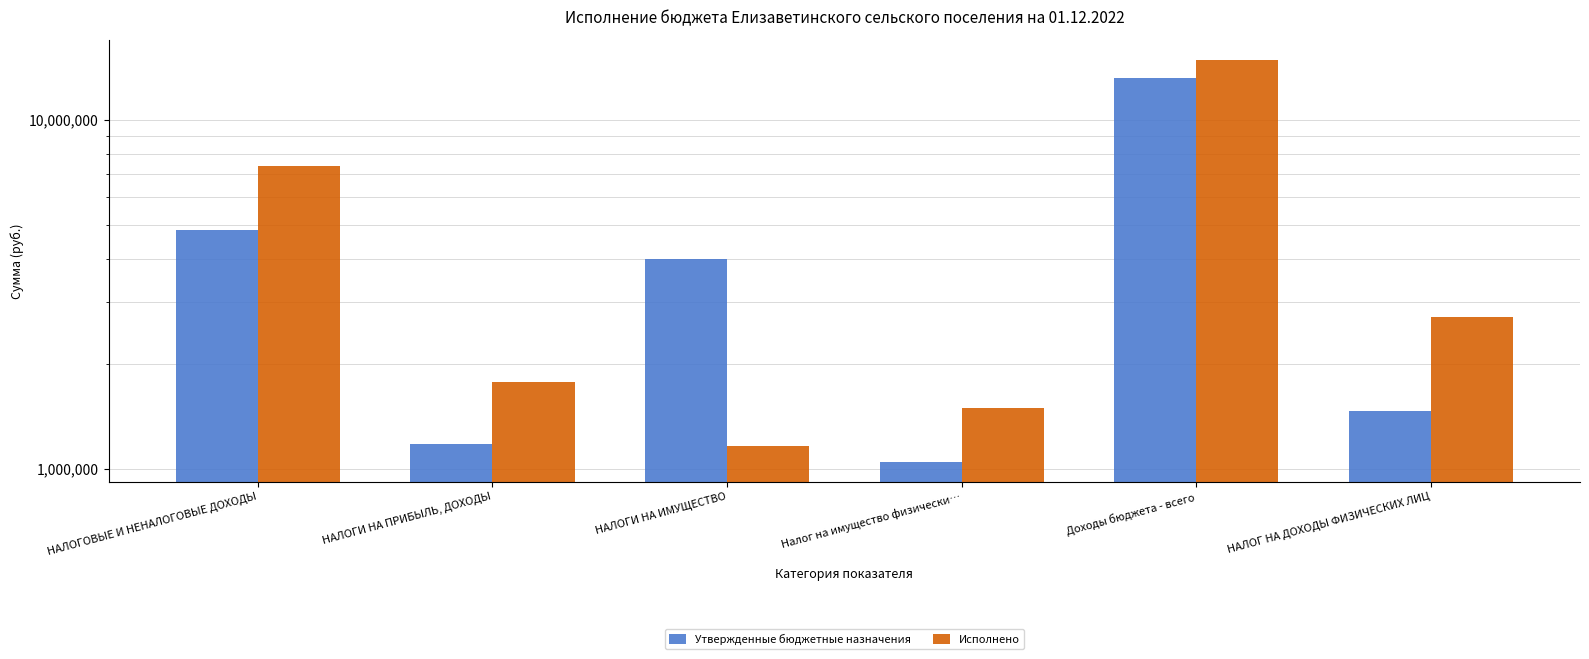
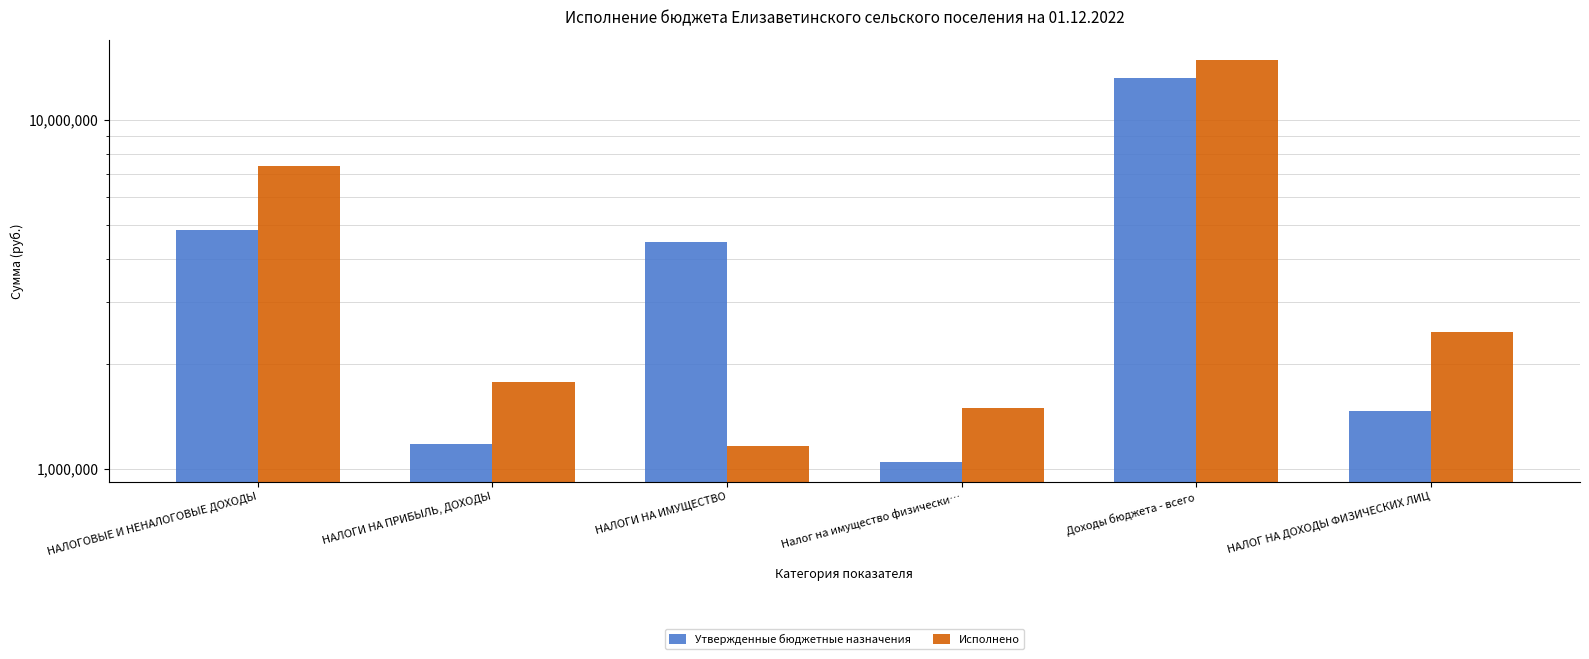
Утвержденные бюджетные назначения, НАЛОГИ НА ИМУЩЕСТВО: 4,000,000 -> 4,500,000
Исполнено, НАЛОГ НА ДОХОДЫ ФИЗИЧЕСКИХ ЛИЦ: 2,700,000 -> 2,500,000
